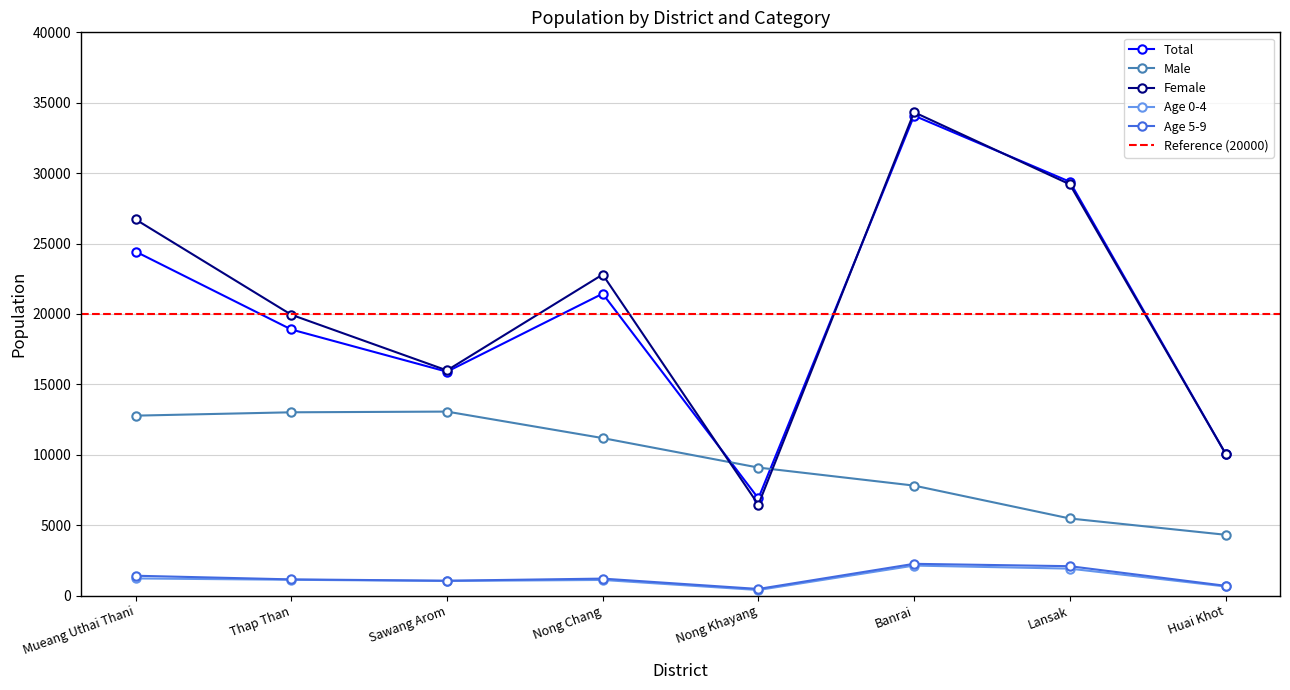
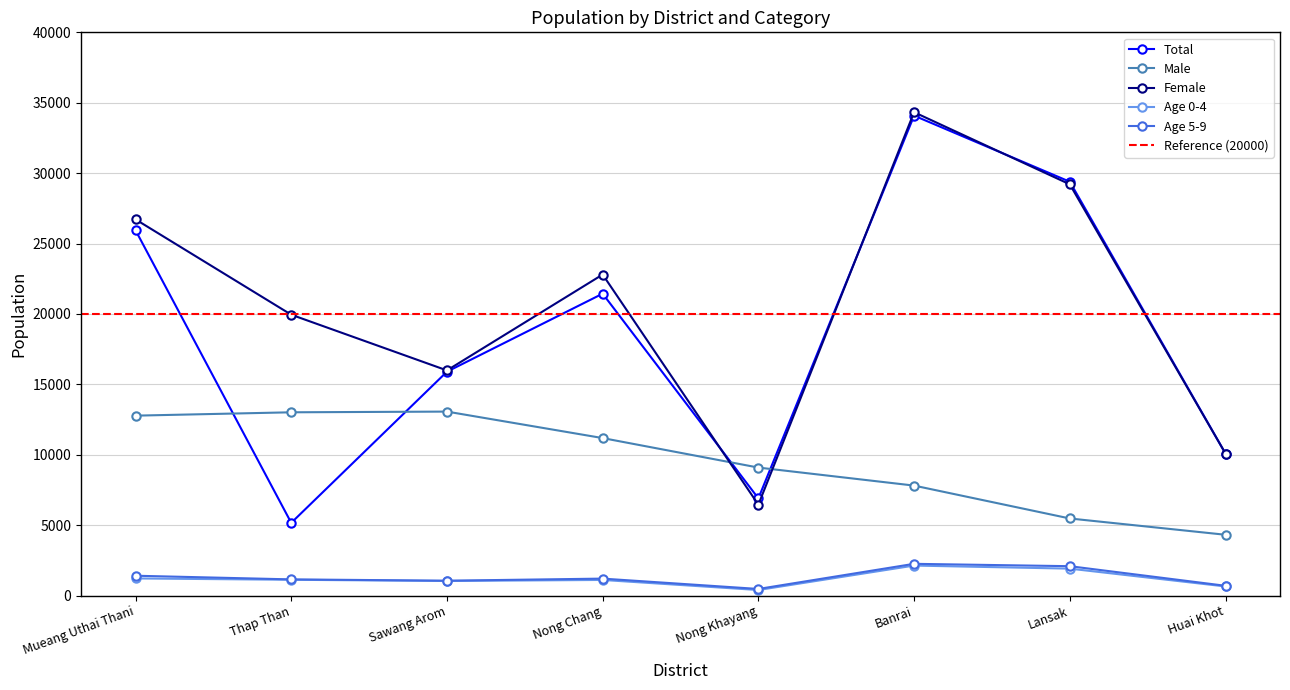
Total, Mueang Uthai Thani: 24400 -> 25900
Total, Thap Than: 18900 -> 5200
